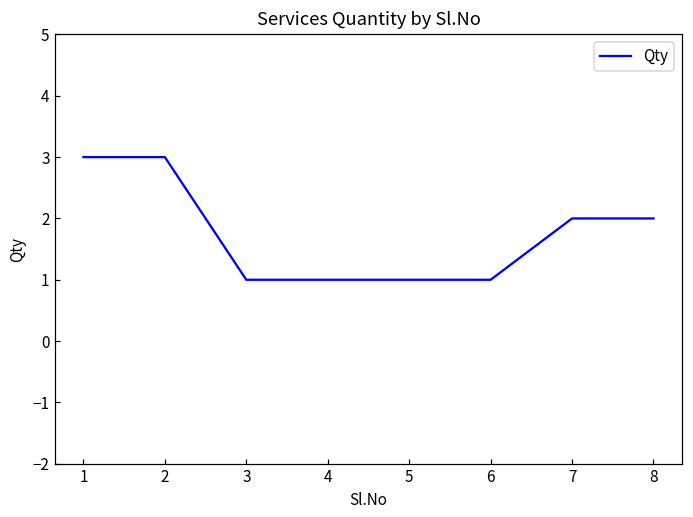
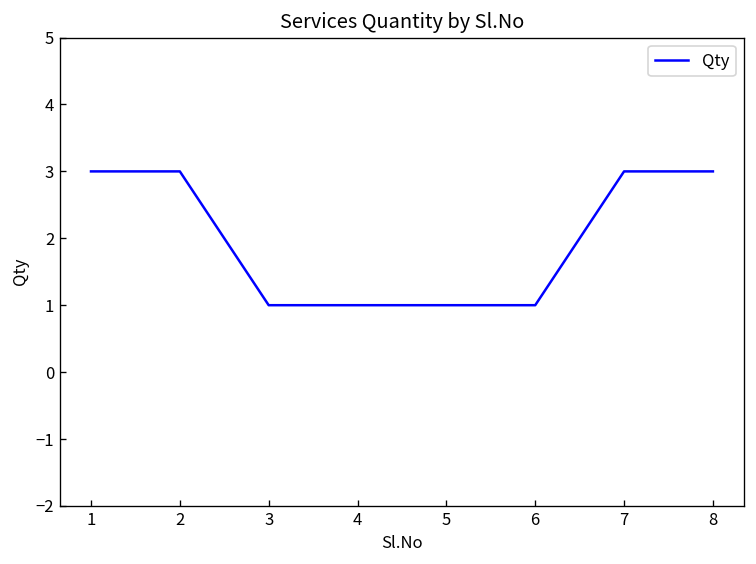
7: 2 -> 3
8: 2 -> 3
